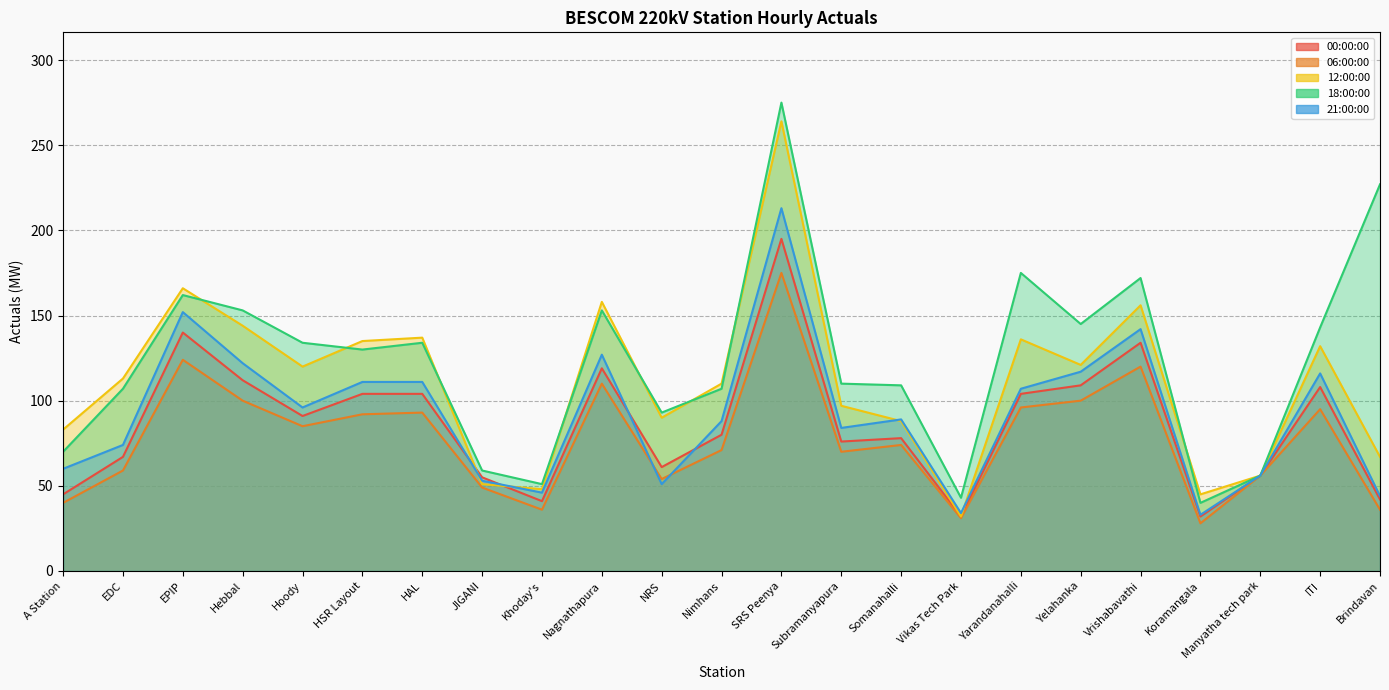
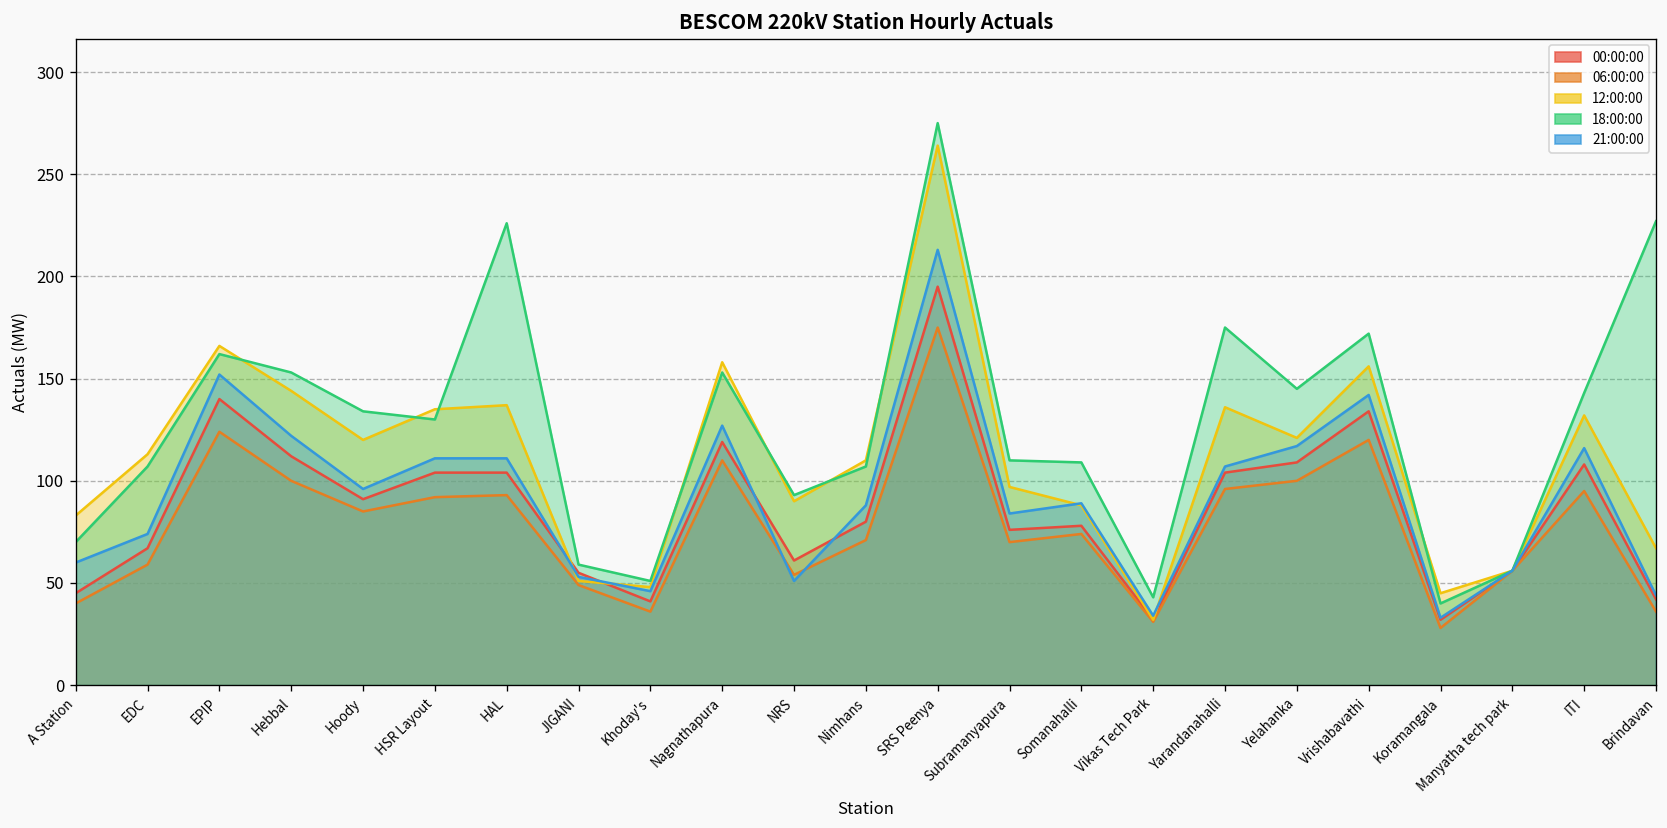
18:00:00, HAL: 134 -> 226
